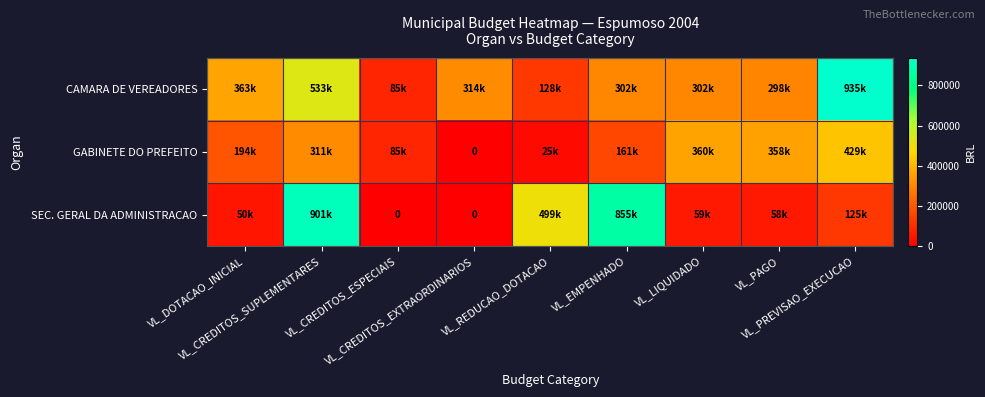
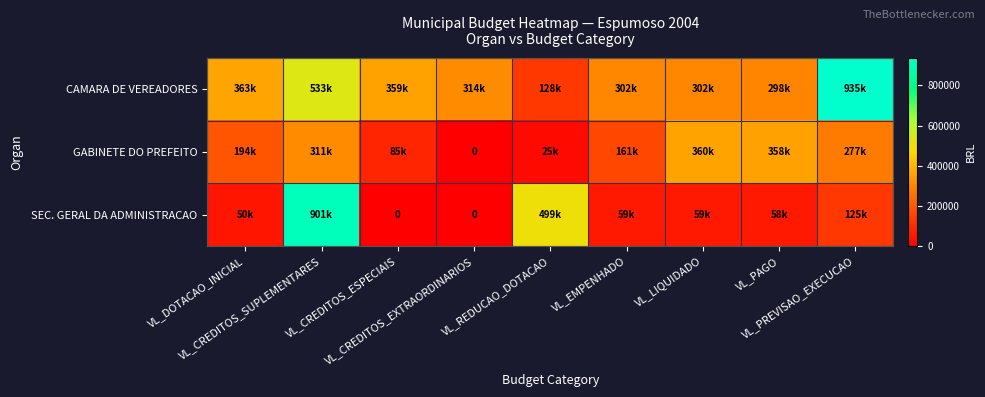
CAMARA DE VEREADORES, VL_CREDITOS_ESPECIAIS: 85k -> 359k
GABINETE DO PREFEITO, VL_PREVISAO_EXECUCAO: 429k -> 277k
SEC. GERAL DA ADMINISTRACAO, VL_EMPENHADO: 855k -> 59k
